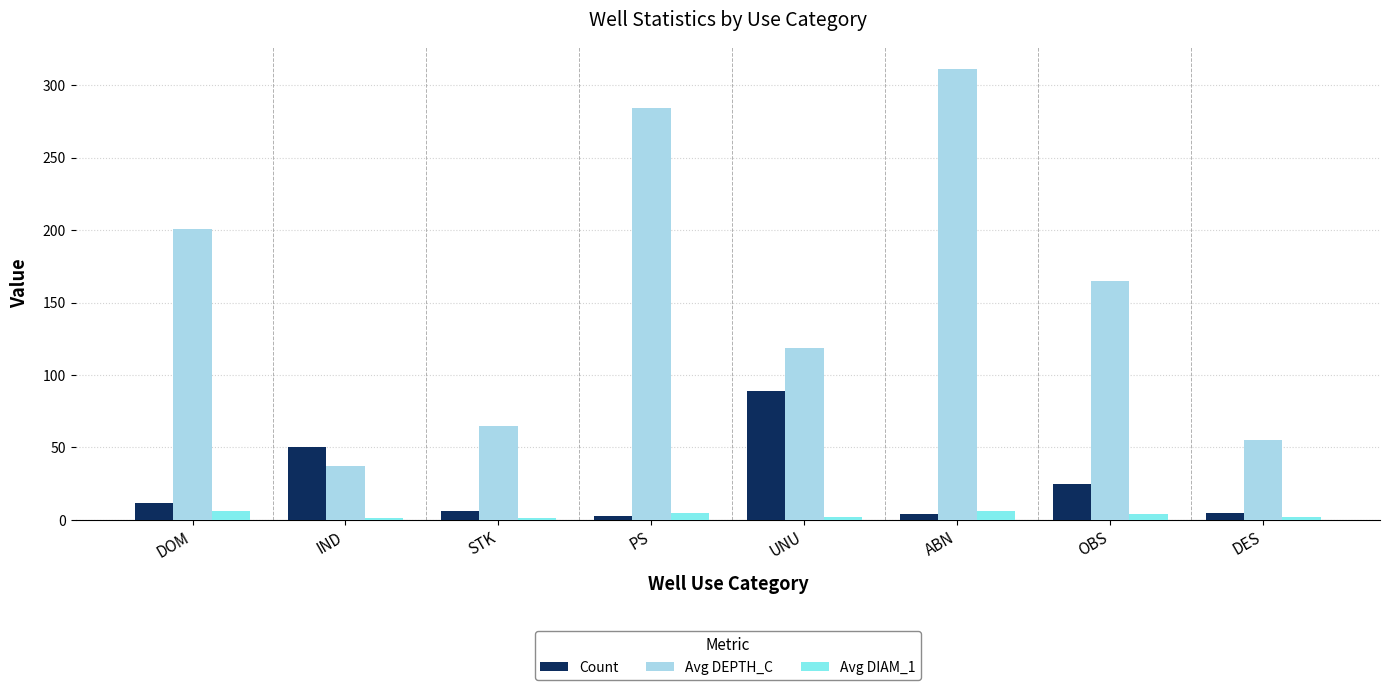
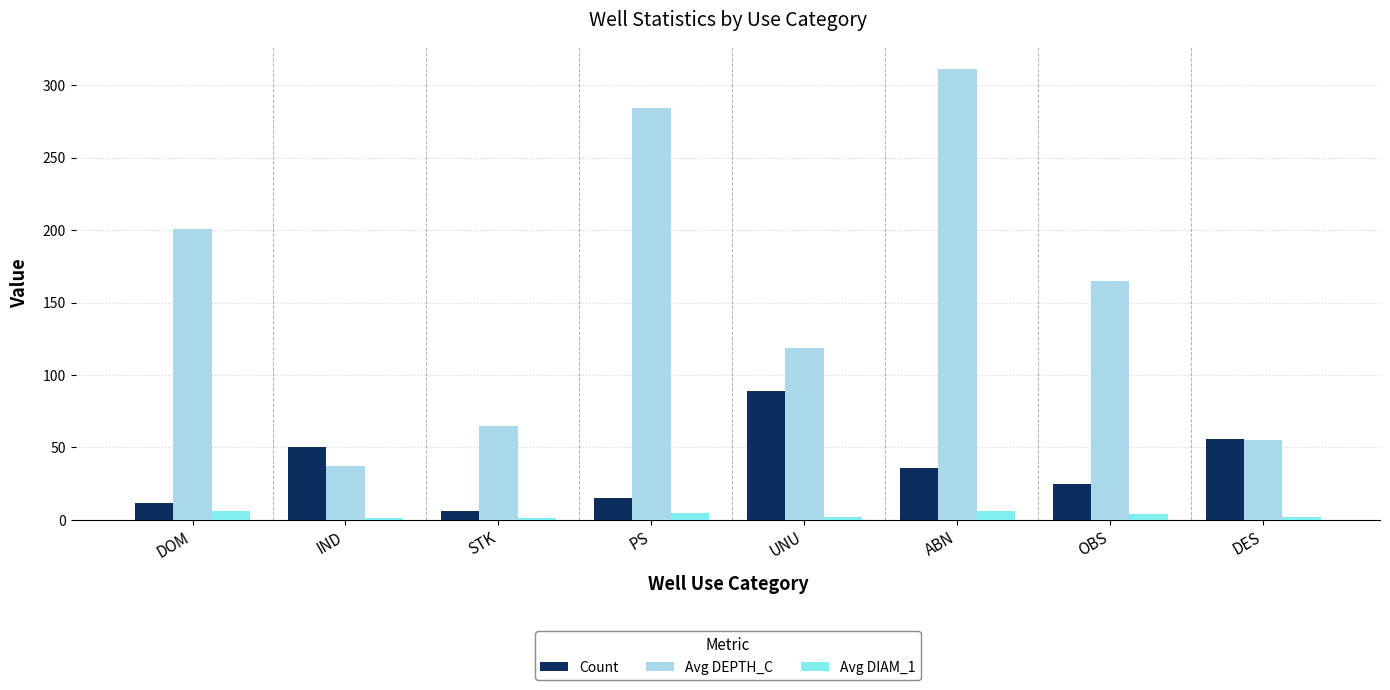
Count, PS: 3 -> 15
Count, ABN: 4 -> 36
Count, DES: 5 -> 56
